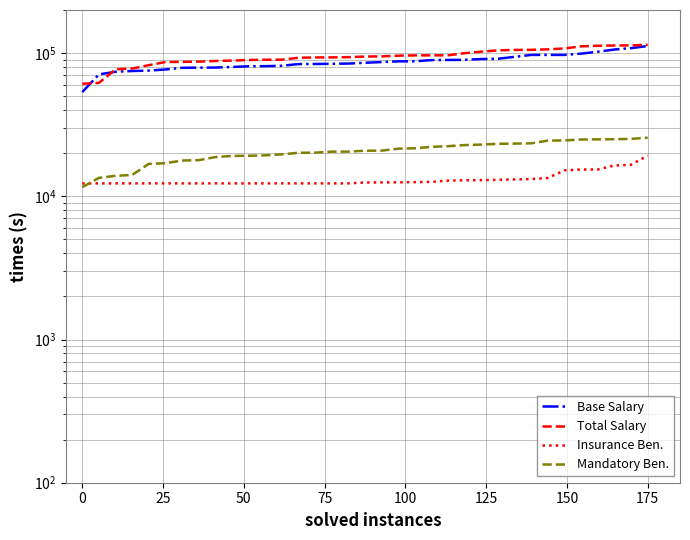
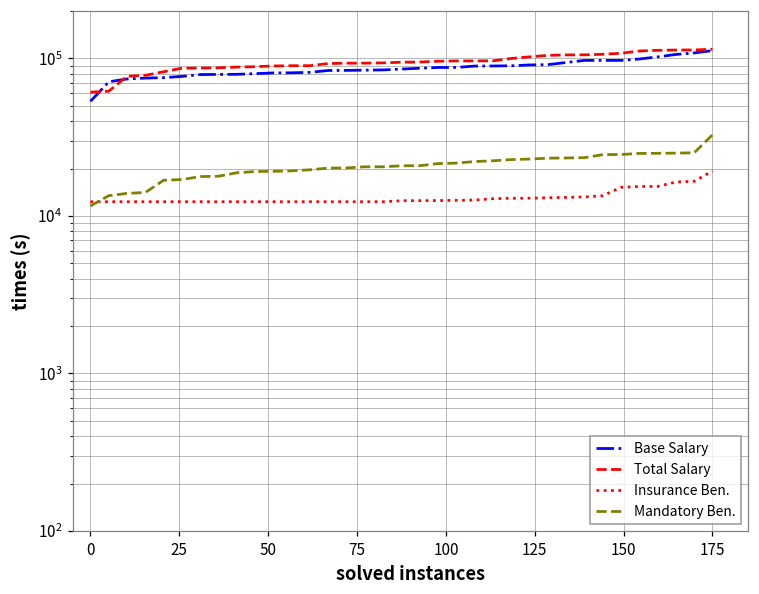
Mandatory Ben., 175: 26000 -> 33000
